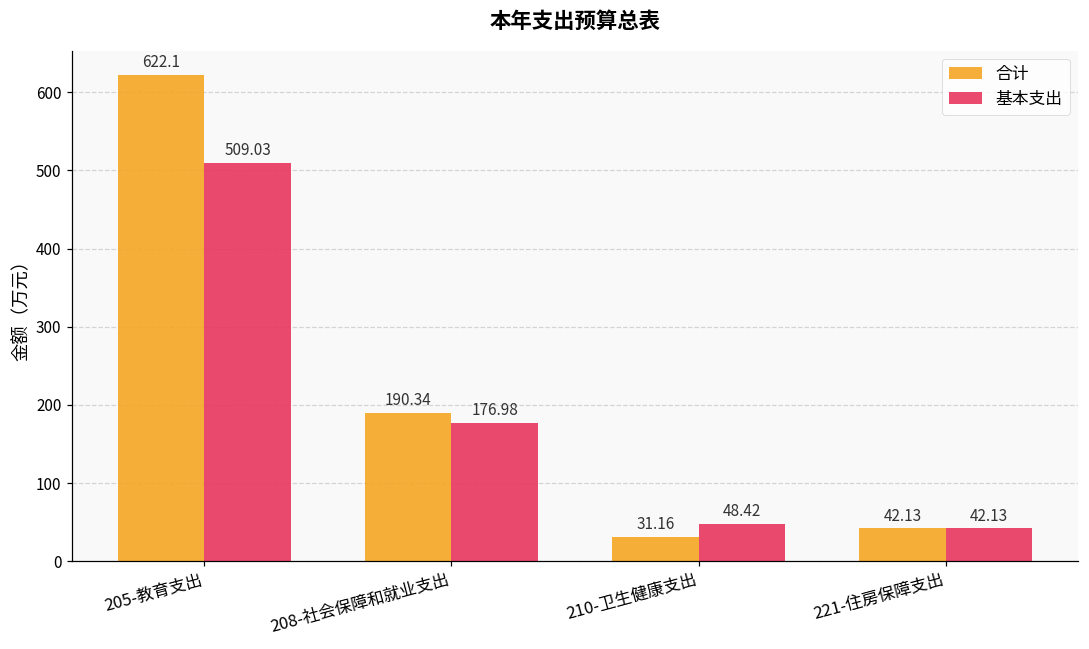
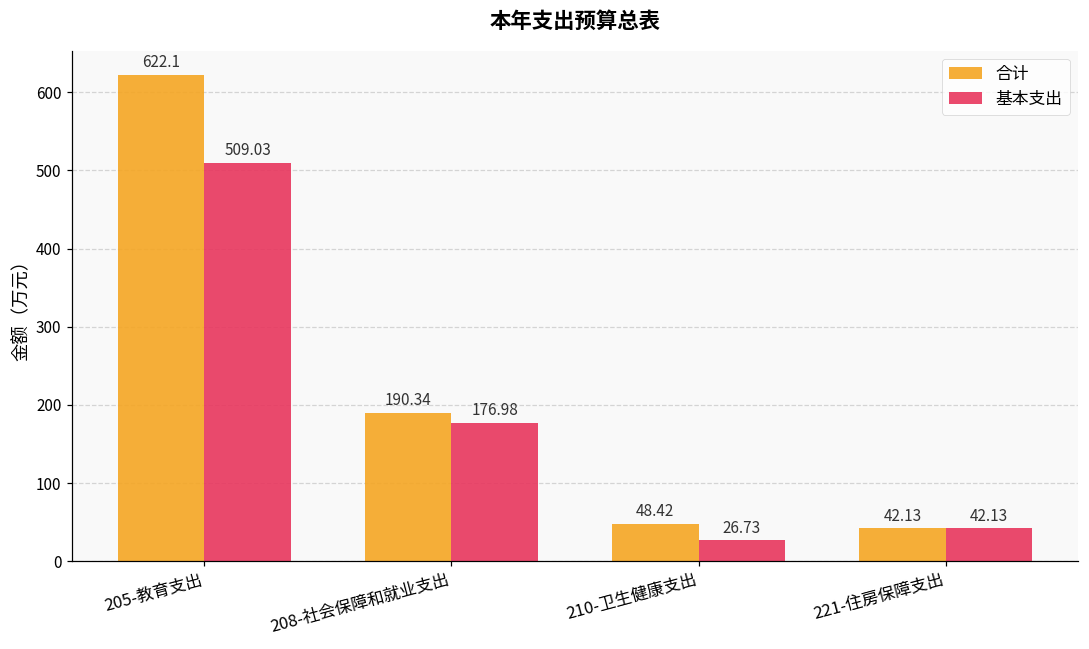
合计, 210-卫生健康支出: 31.16 -> 48.42
基本支出, 210-卫生健康支出: 48.42 -> 26.73
